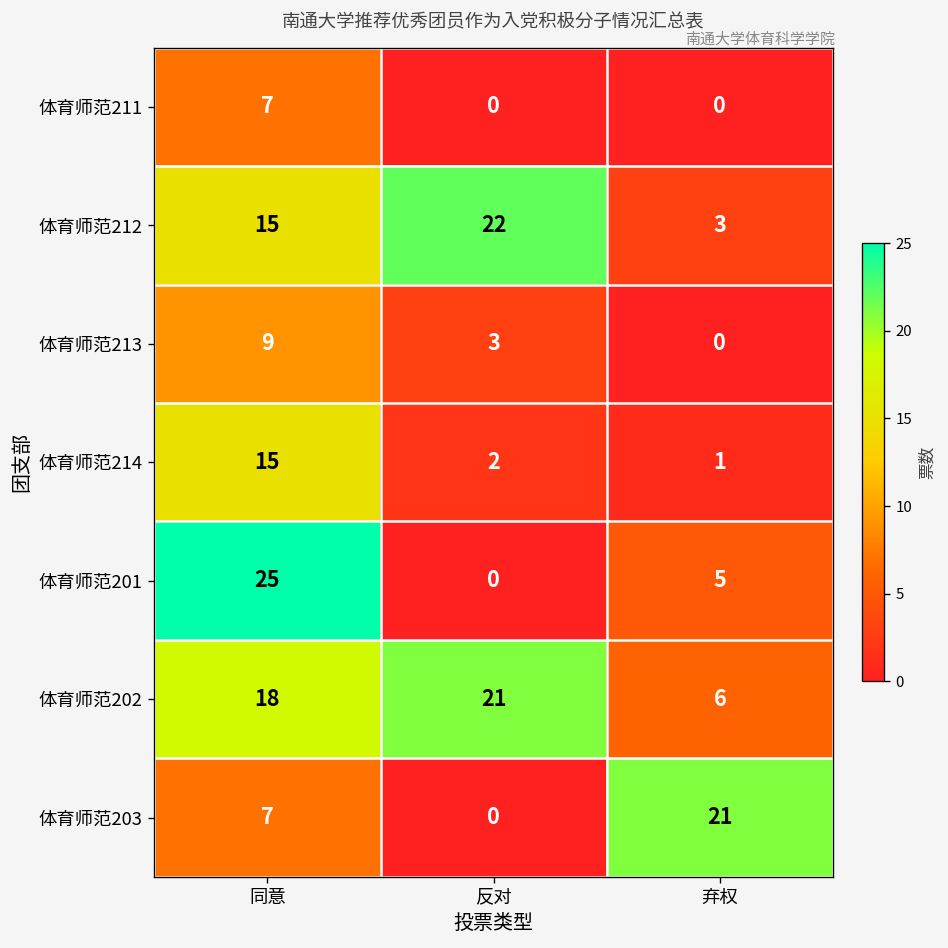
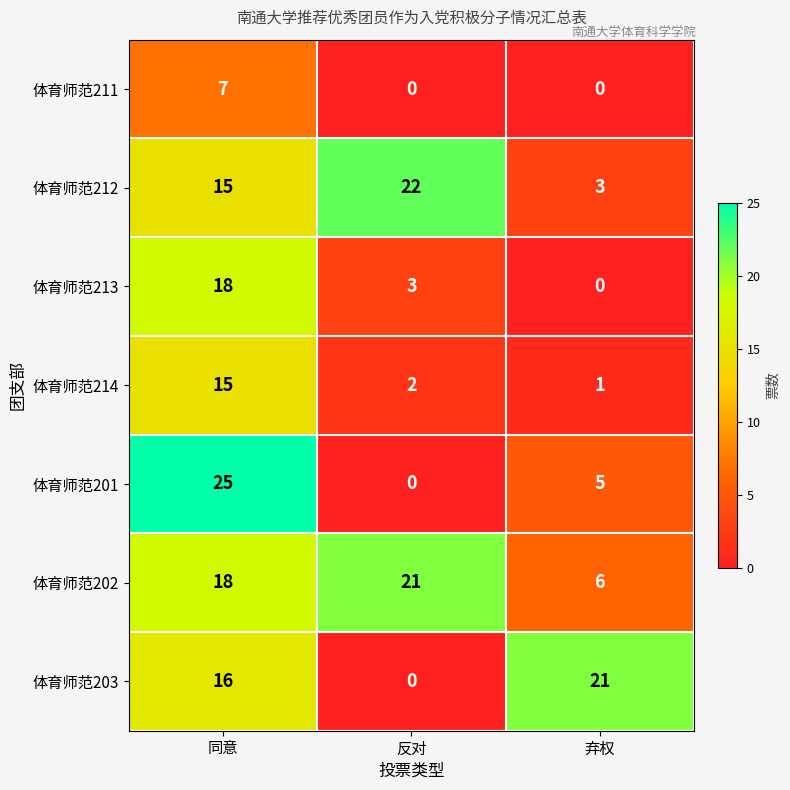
体育师范213, 同意: 9 -> 18
体育师范203, 同意: 7 -> 16
